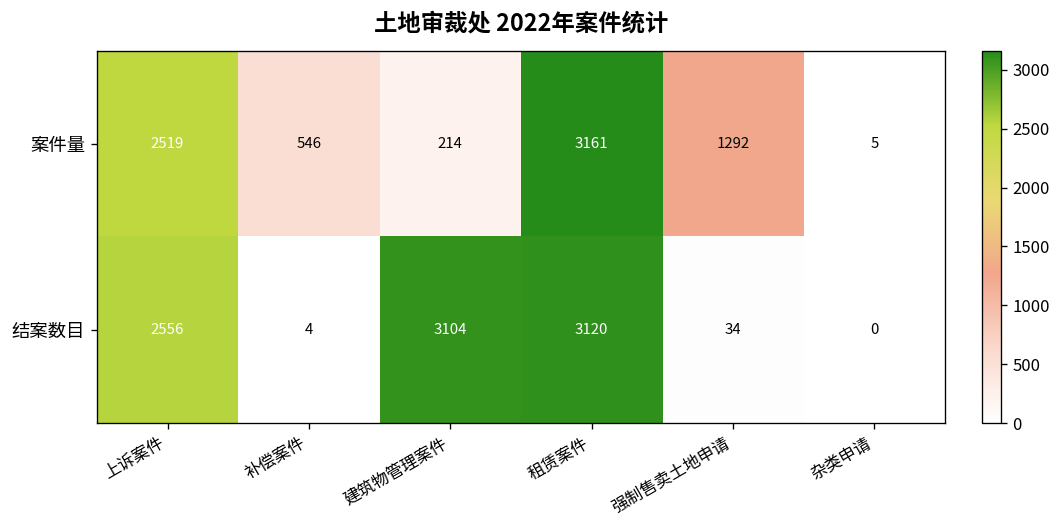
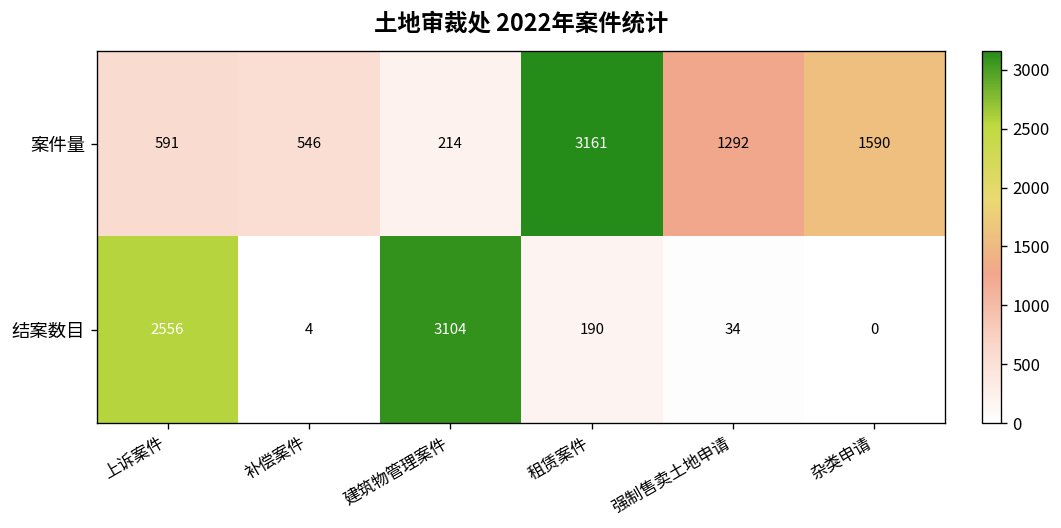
案件量, 上诉案件: 2519 -> 591
案件量, 杂类申请: 5 -> 1590
结案数目, 租赁案件: 3120 -> 190
